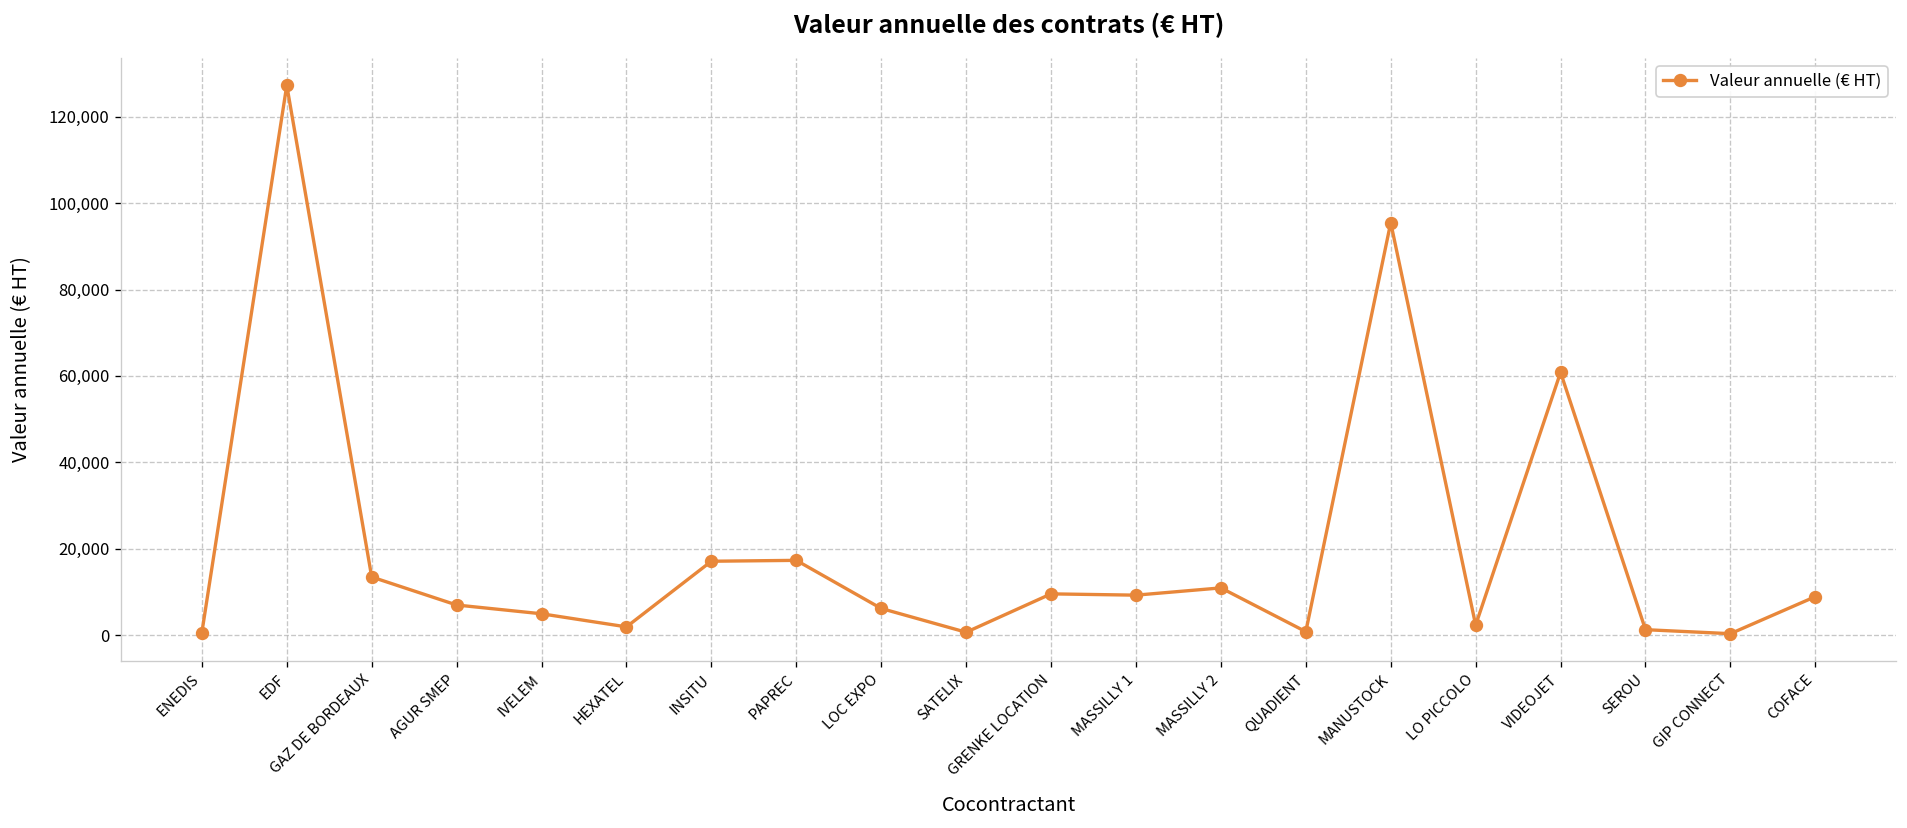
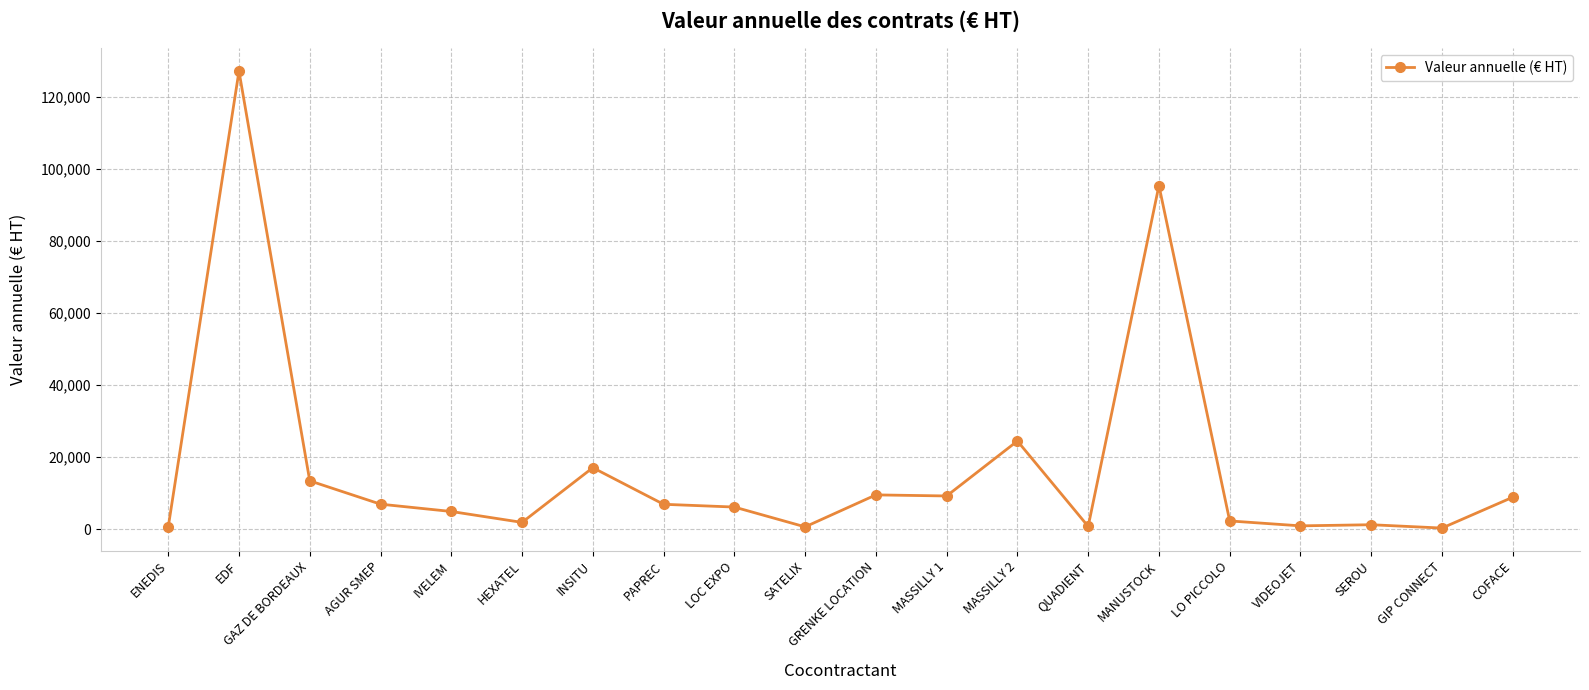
PAPREC: 17,000 -> 7,000
MASSILLY 2: 11,000 -> 25,000
VIDEOJET: 61,000 -> 1,000
